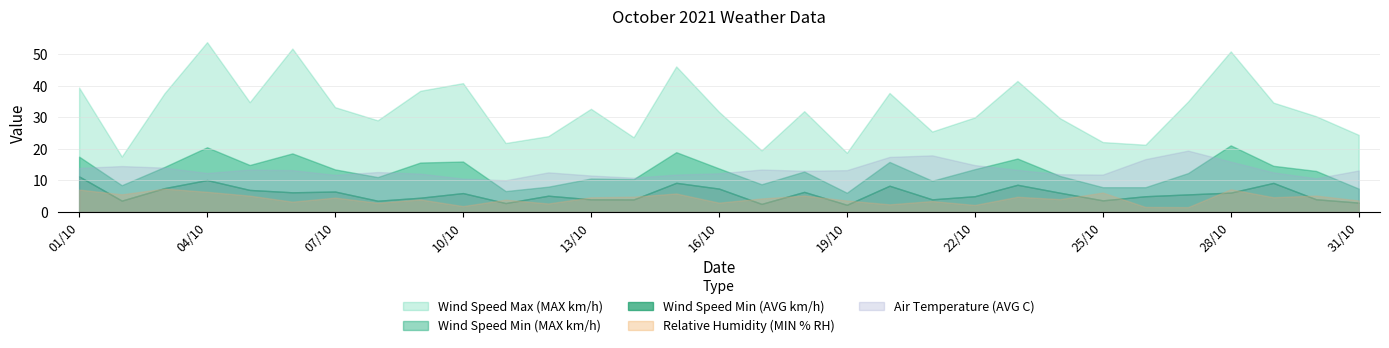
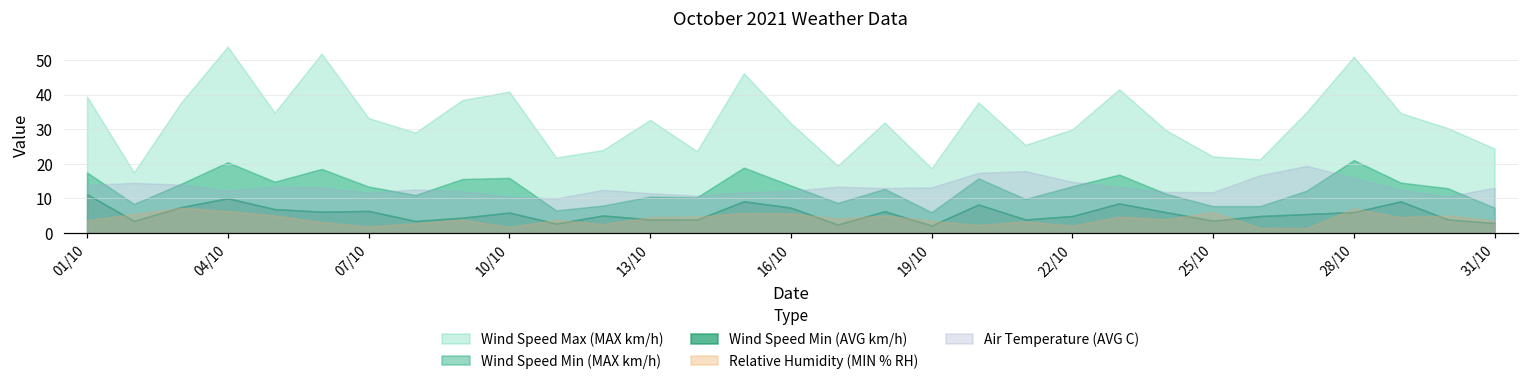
Relative Humidity (MIN % RH), 01/10: 7 -> 4
Relative Humidity (MIN % RH), 07/10: 4 -> 2
Relative Humidity (MIN % RH), 16/10: 3 -> 6
